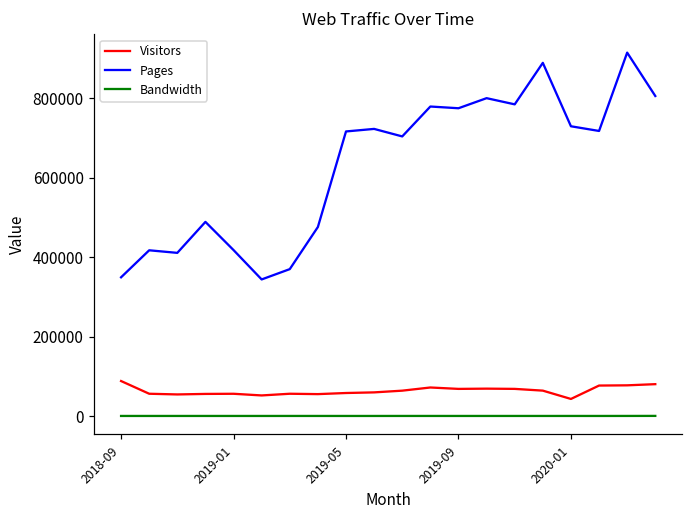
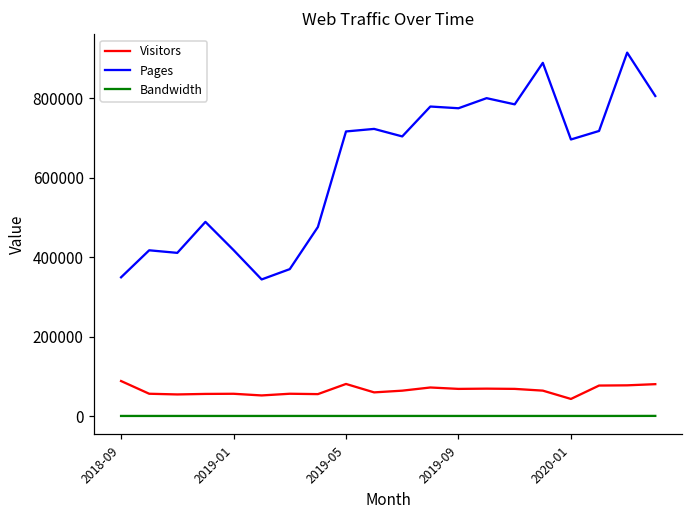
Visitors, 2019-05: 60000 -> 80000
Pages, 2020-01: 730000 -> 700000
